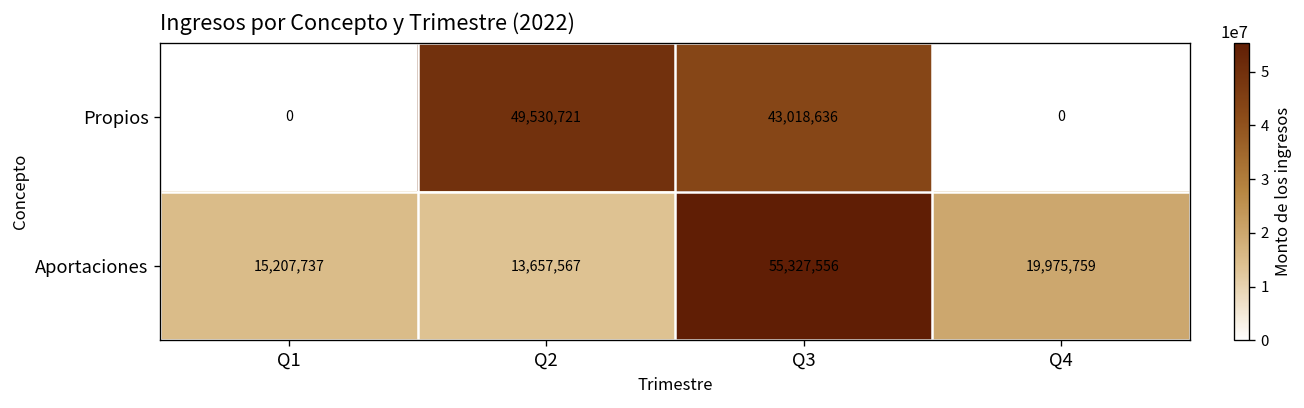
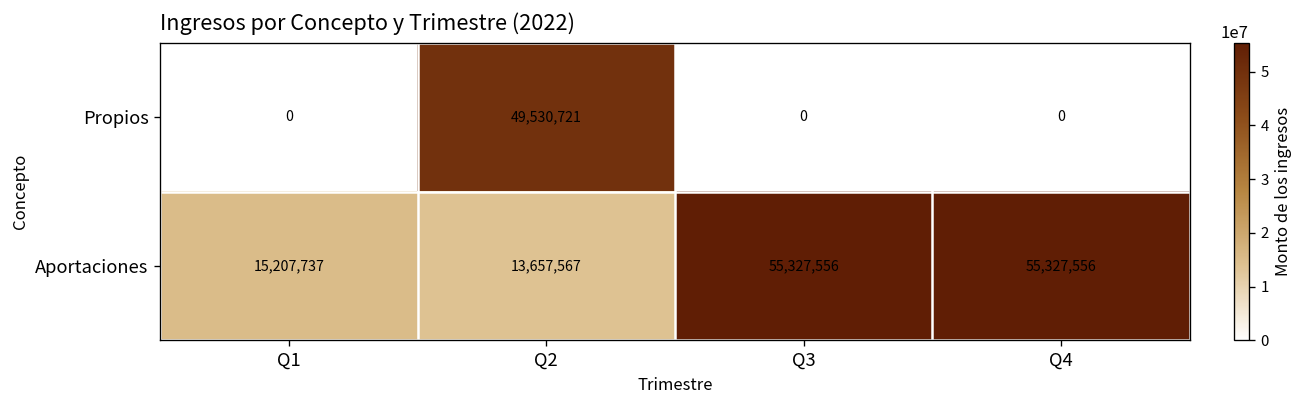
Propios, Q3: 43,018,636 -> 0
Aportaciones, Q4: 19,975,759 -> 55,327,556
